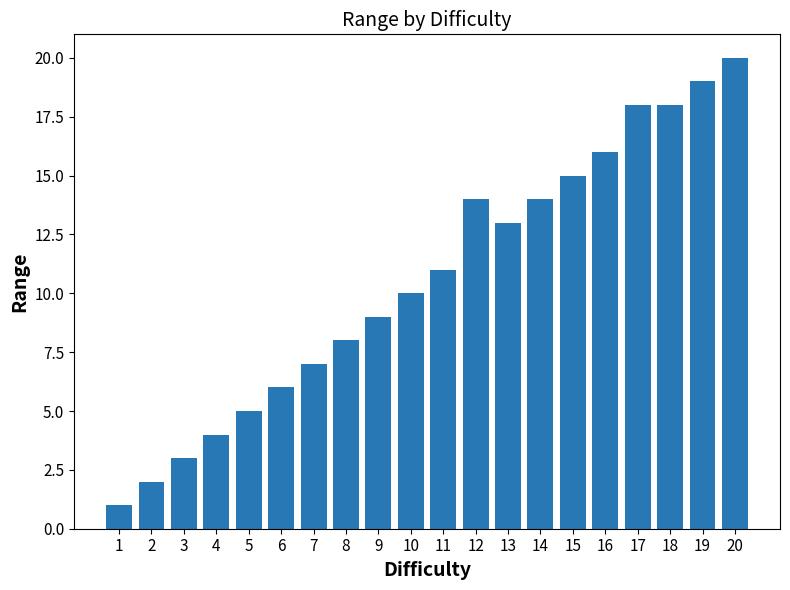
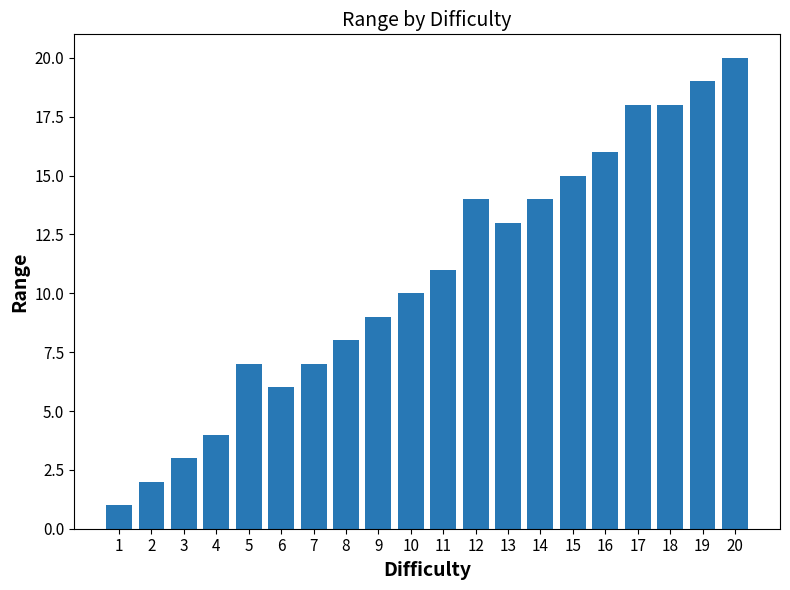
5: 5 -> 7
